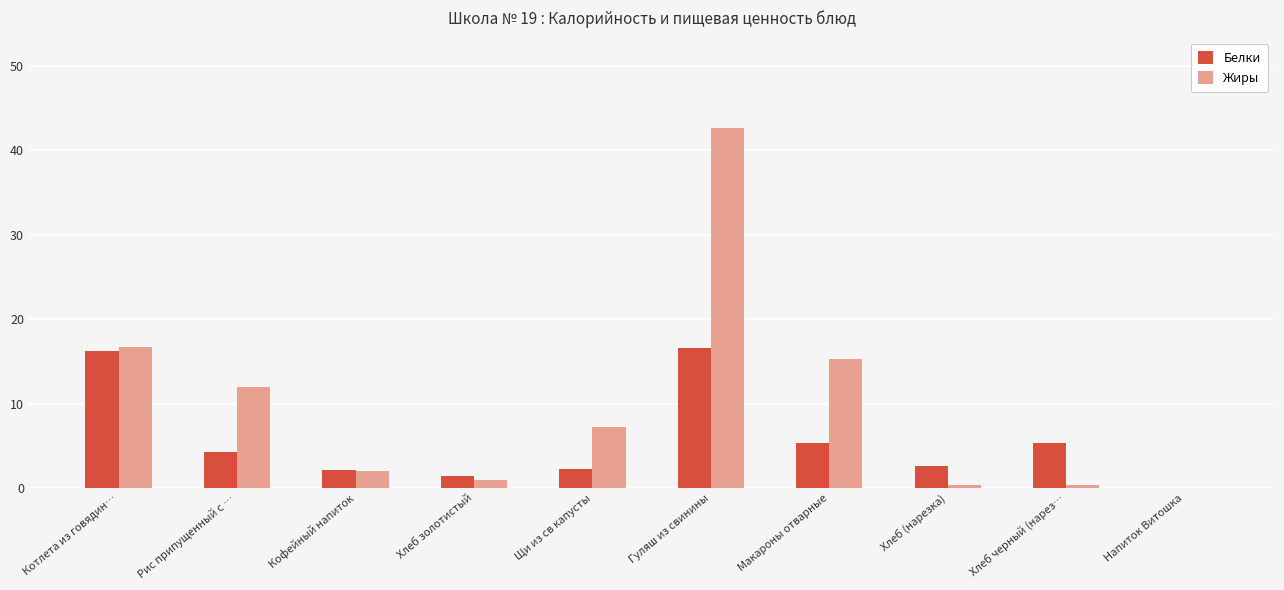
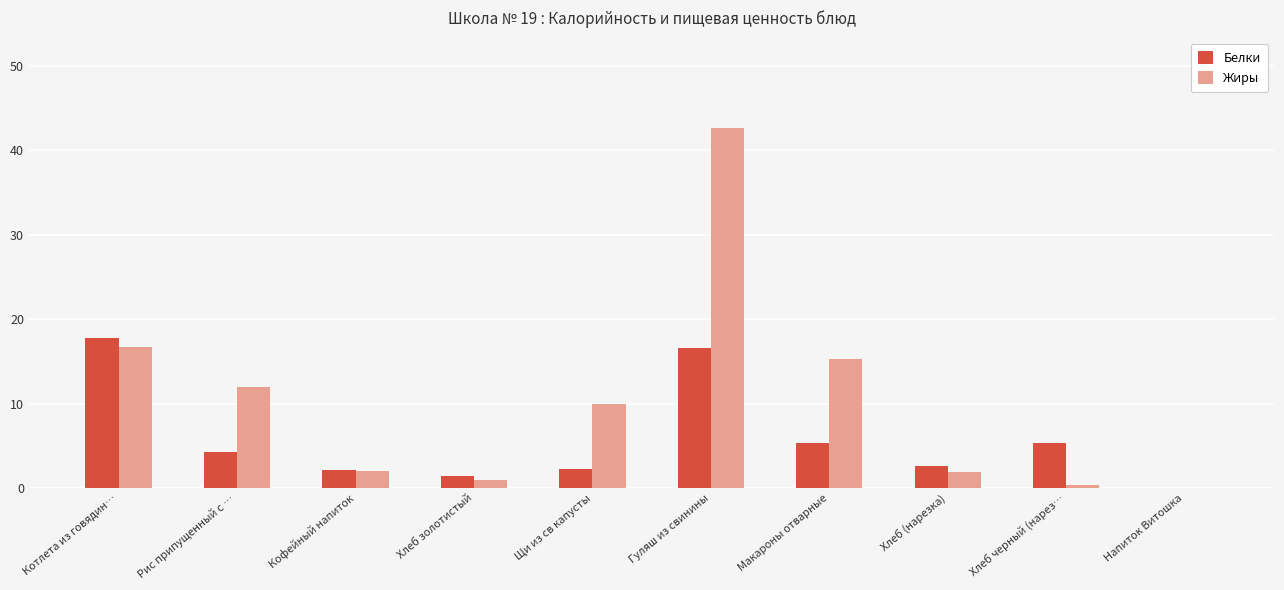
Белки, Котлета из говядин…: 16 -> 18
Жиры, Щи из св капусты: 7 -> 10
Жиры, Хлеб (нарезка): 0 -> 2
